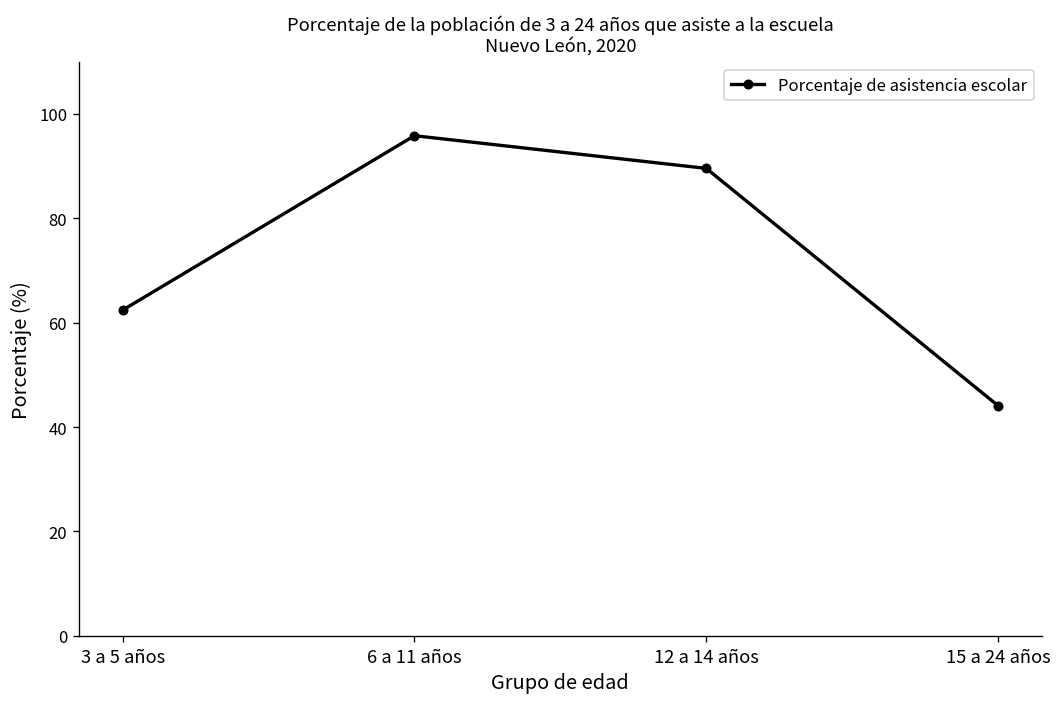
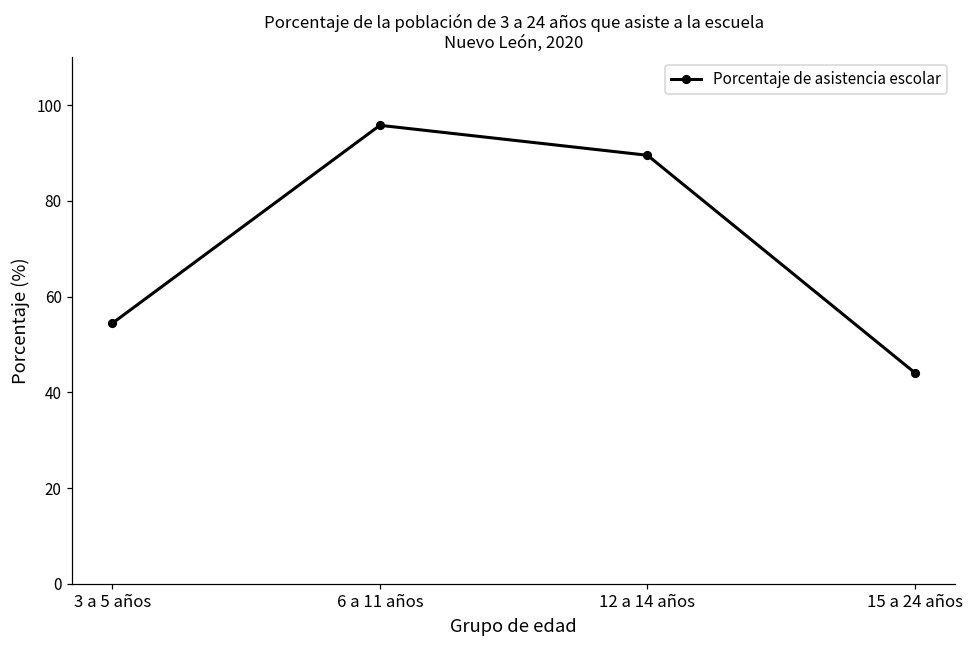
3 a 5 años: 62 -> 54
